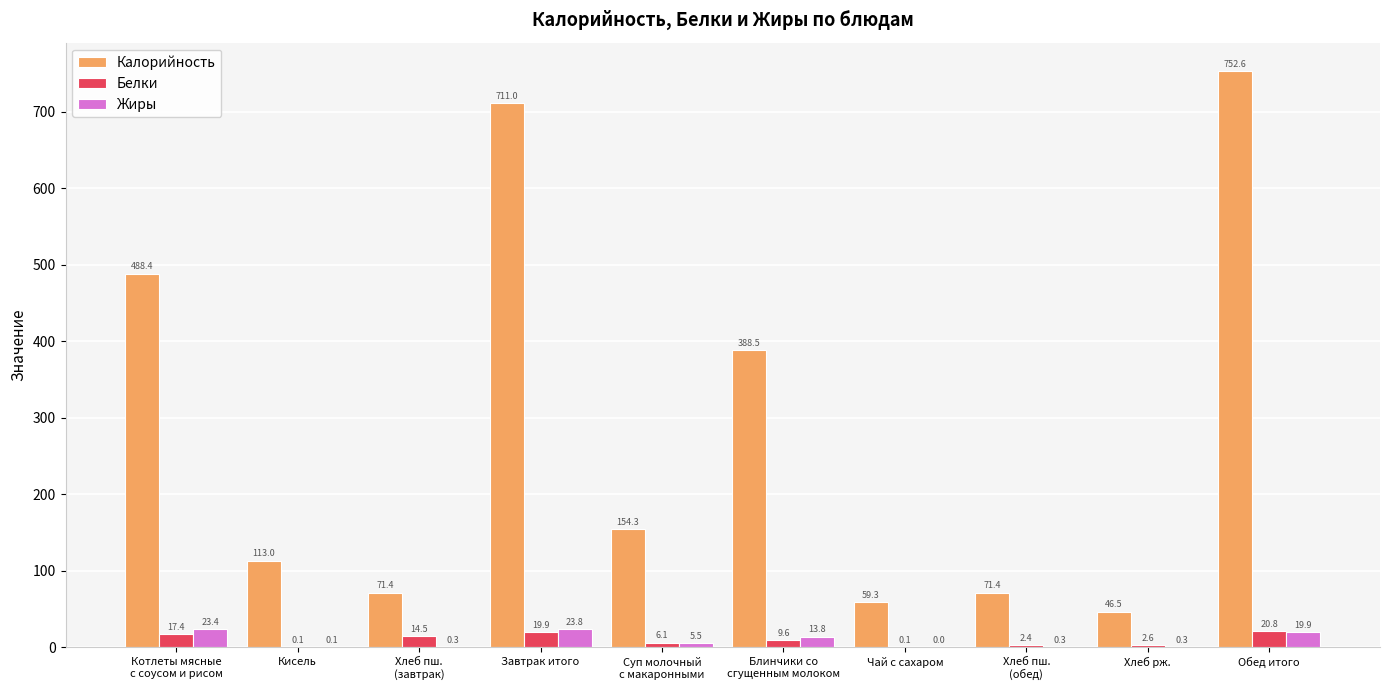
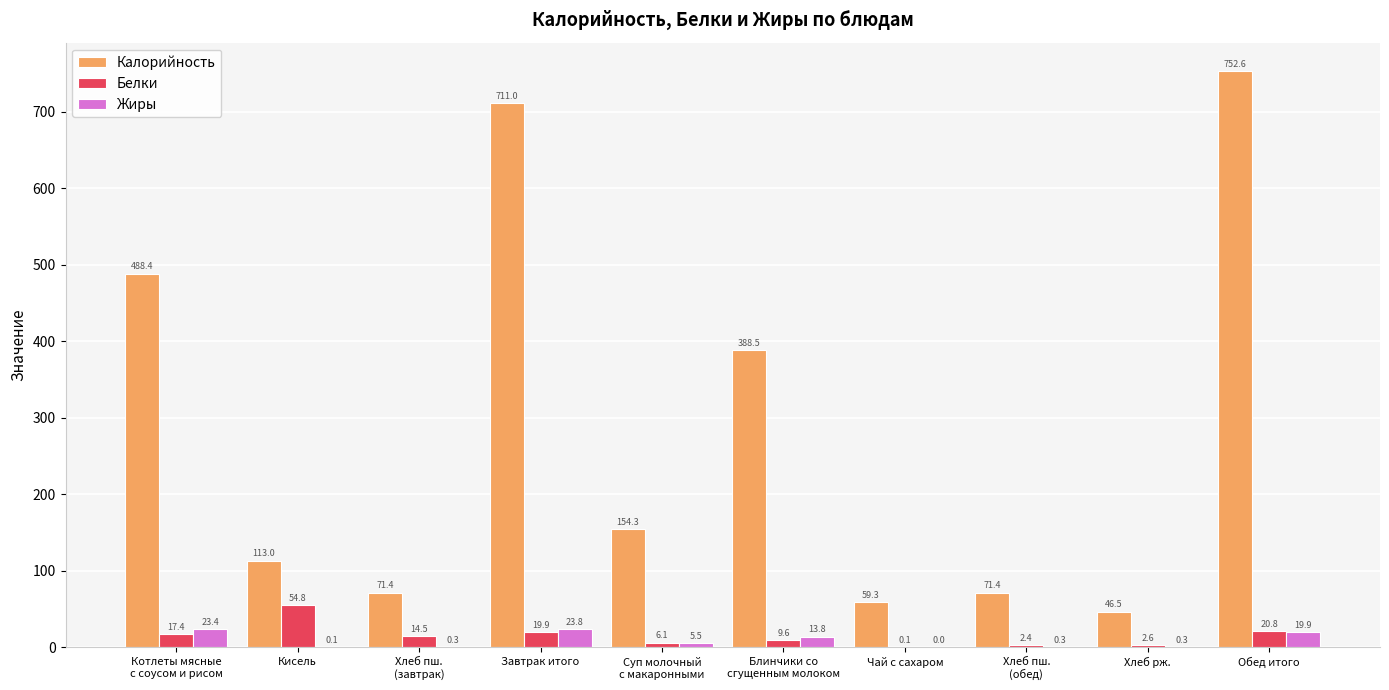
Белки, Кисель: 0.1 -> 54.8
